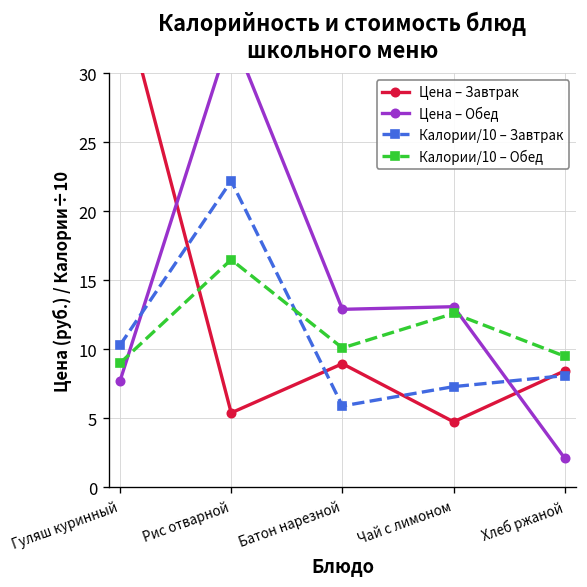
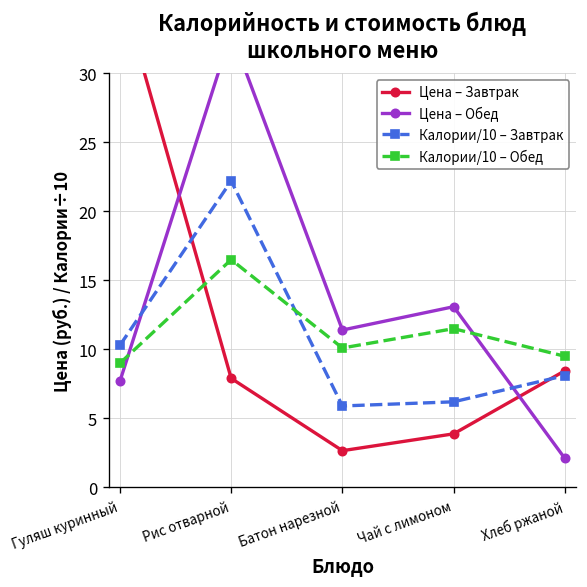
Цена – Завтрак, Рис отварной: 5.4 -> 7.9
Цена – Завтрак, Батон нарезной: 9.0 -> 2.7
Цена – Обед, Батон нарезной: 12.9 -> 11.4
Цена – Завтрак, Чай с лимоном: 4.8 -> 3.9
Калории/10 – Завтрак, Чай с лимоном: 7.3 -> 6.2
Калории/10 – Обед, Чай с лимоном: 12.6 -> 11.5
